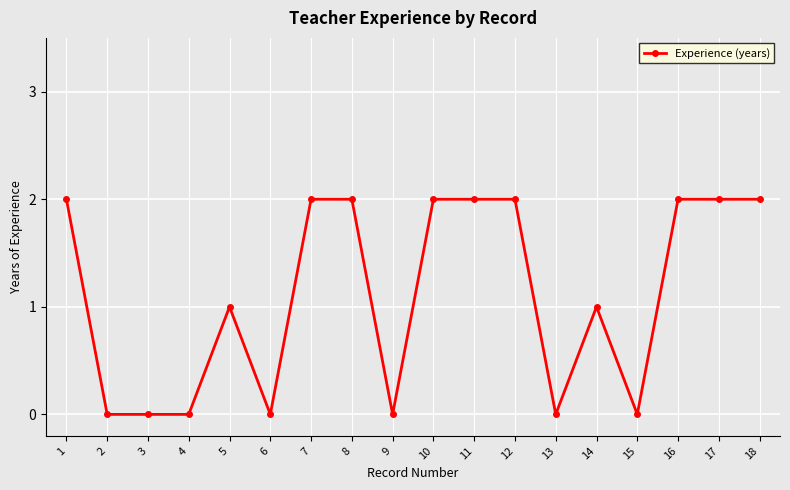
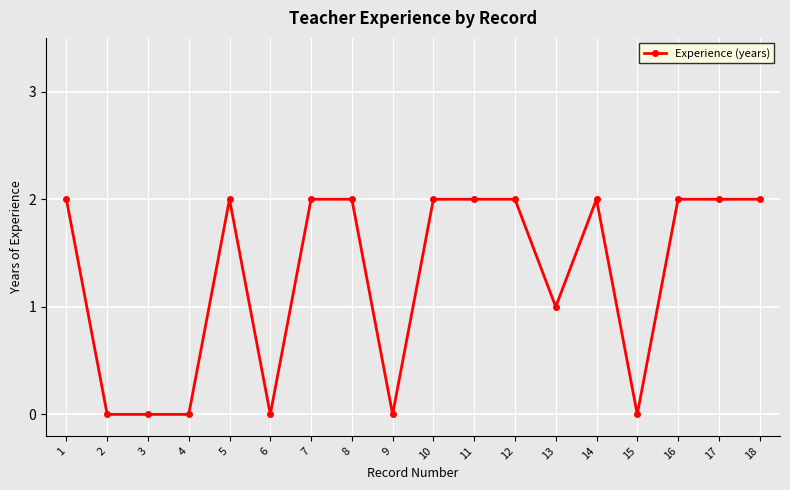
5: 1 -> 2
13: 0 -> 1
14: 1 -> 2
